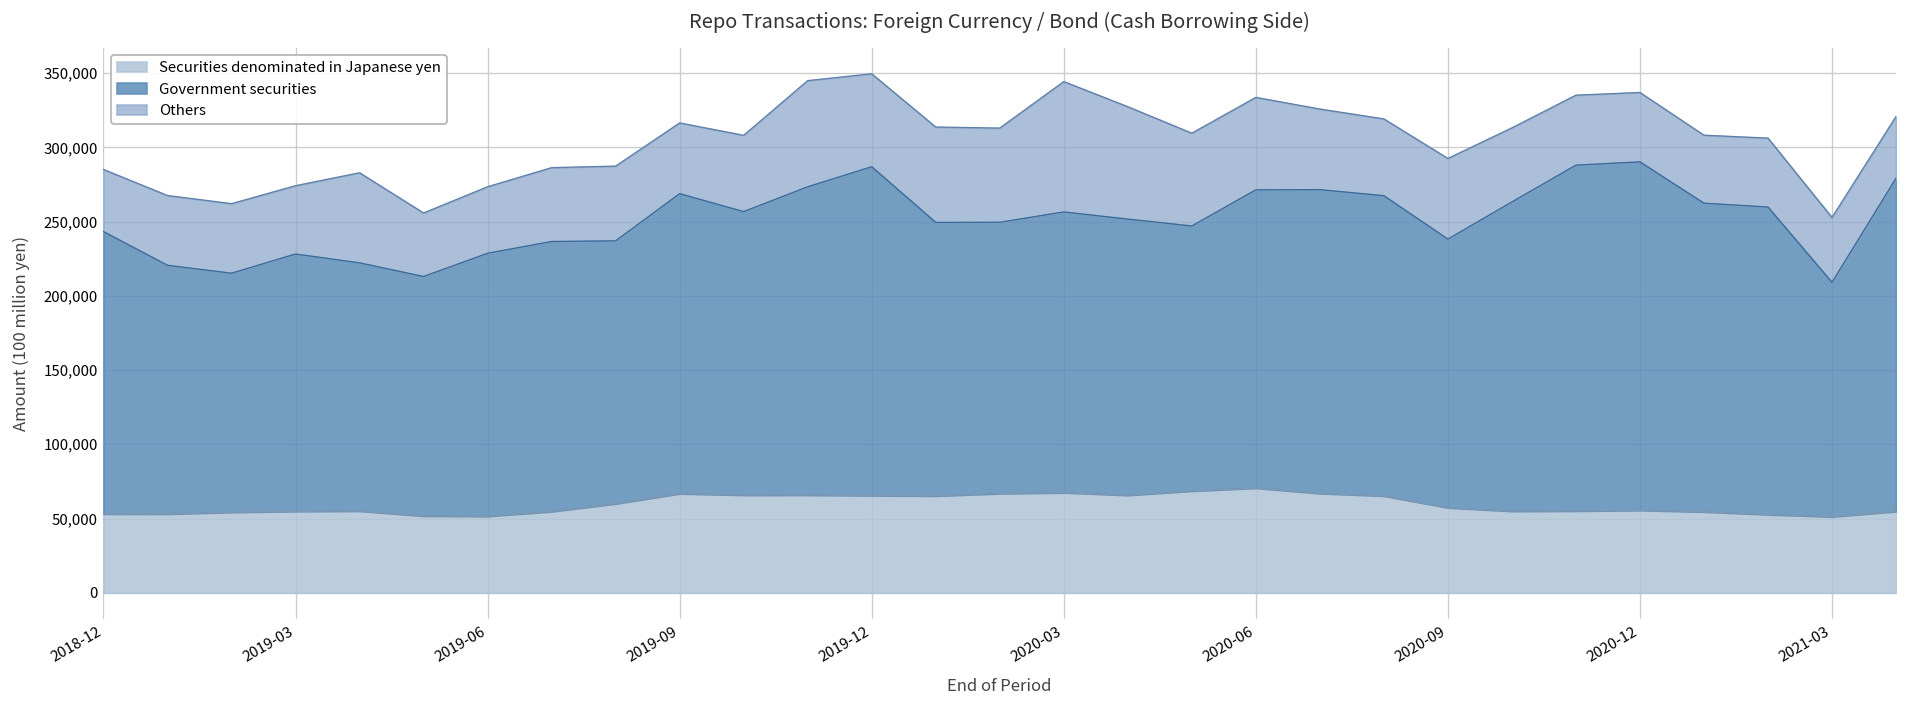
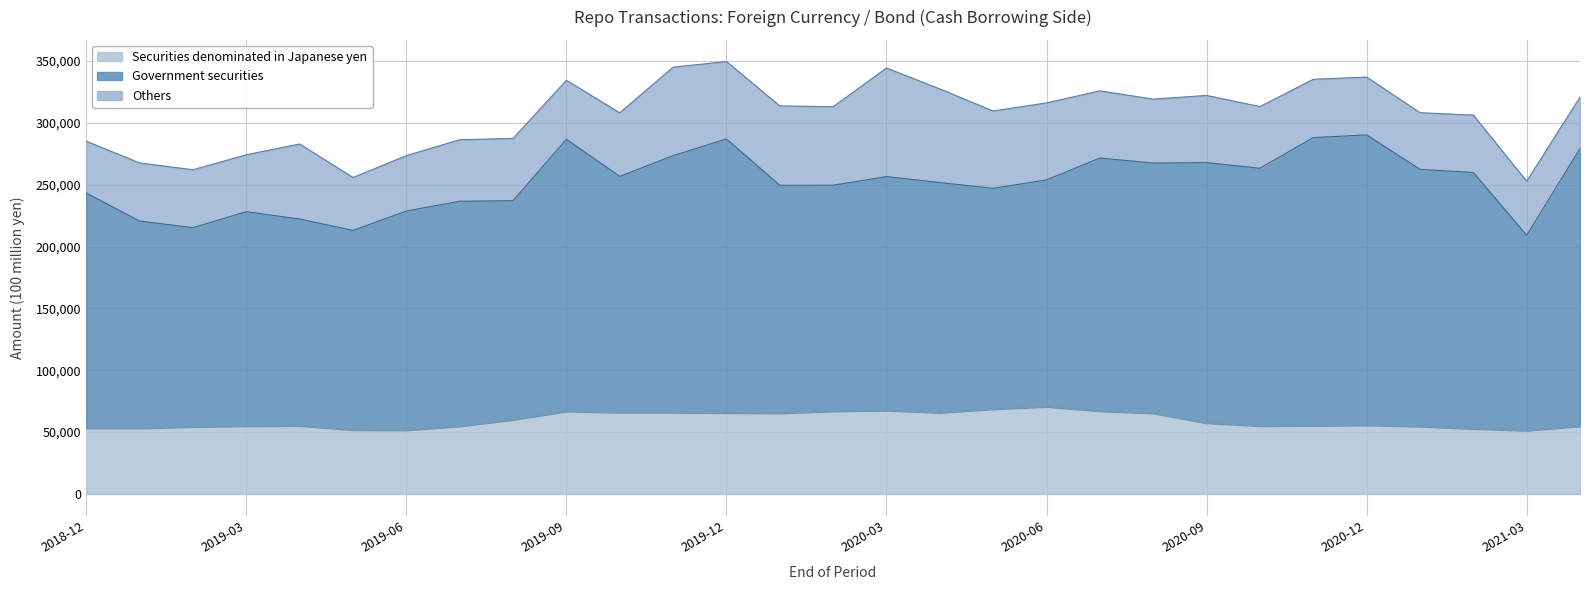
Government securities, 2019-09: 202,000 -> 220,000
Government securities, 2020-06: 201,000 -> 183,000
Government securities, 2020-09: 181,000 -> 211,000
